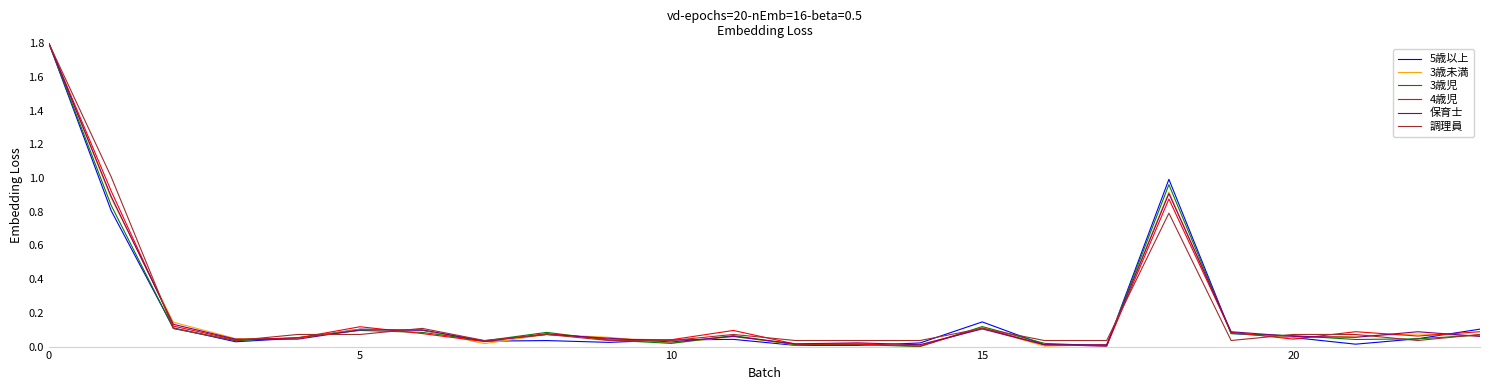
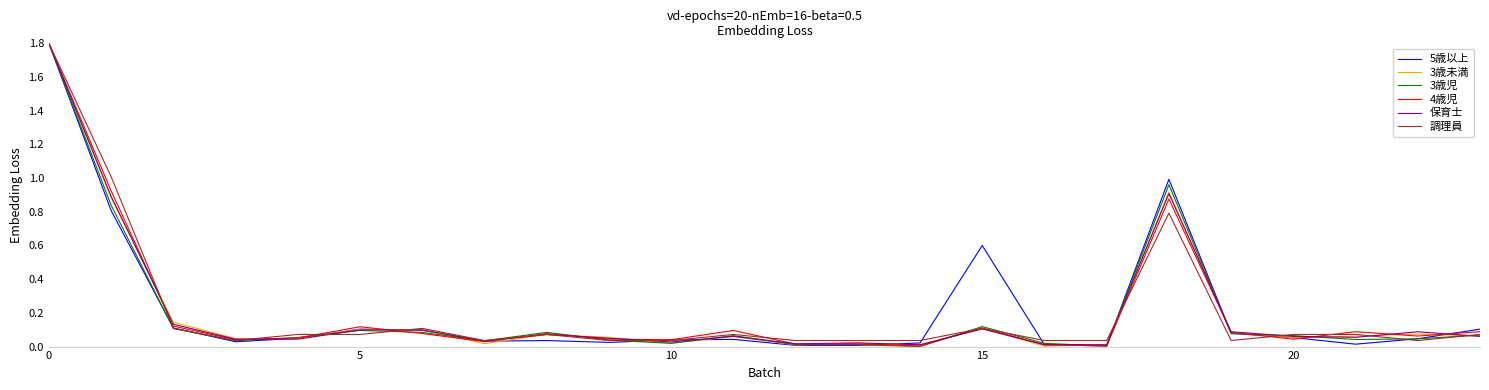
5歳以上, 15: 0.15 -> 0.60
